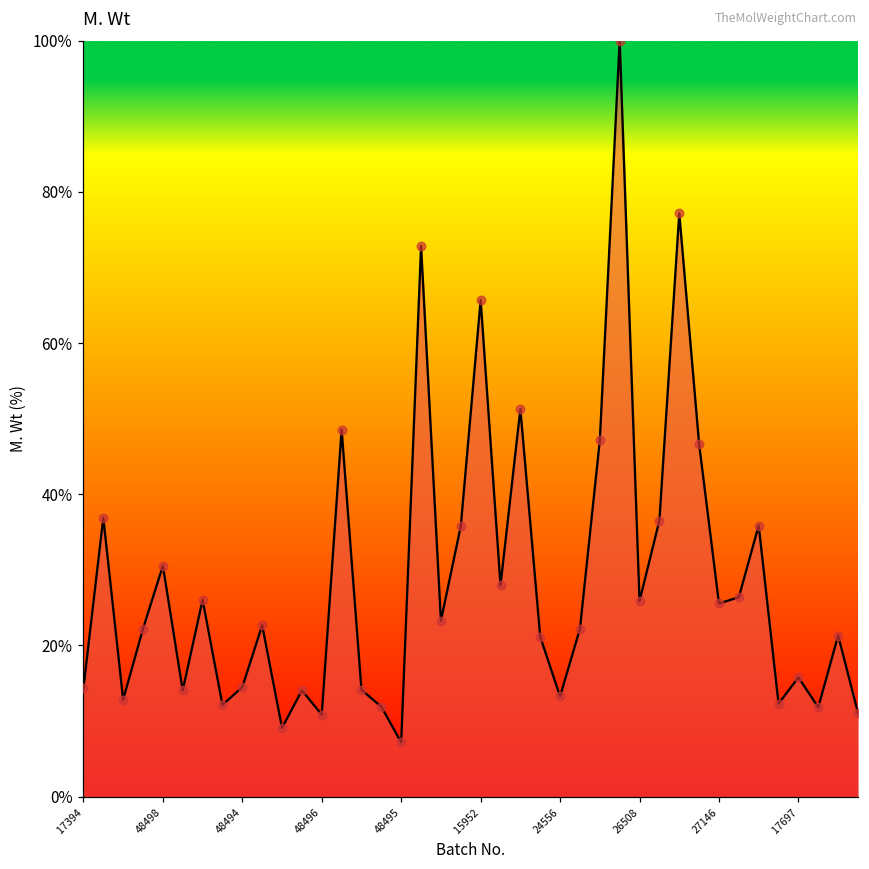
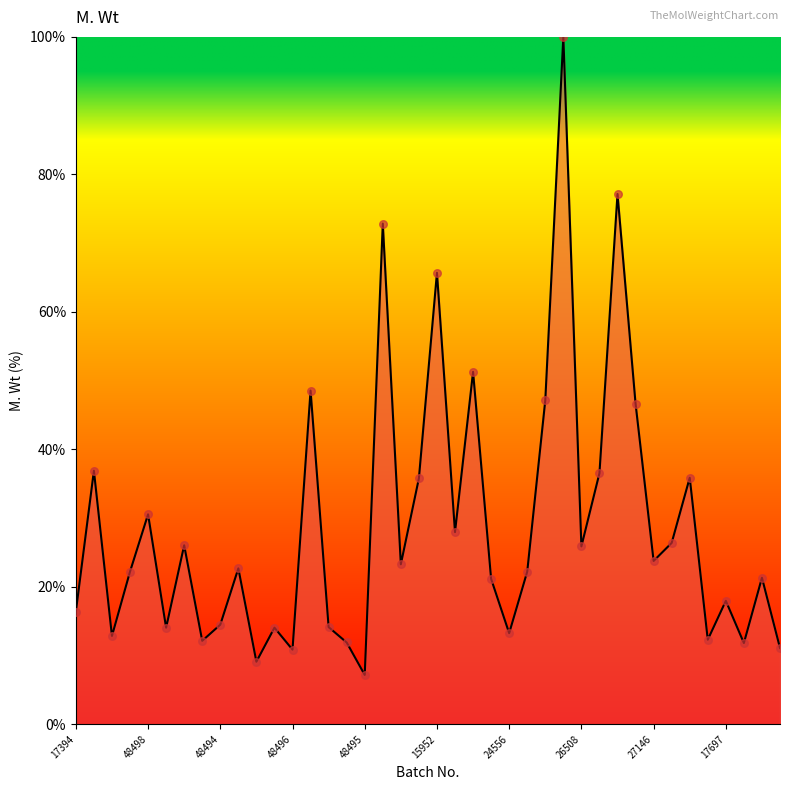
17394: 14% -> 16%
27146: 26% -> 24%
17697: 16% -> 18%
